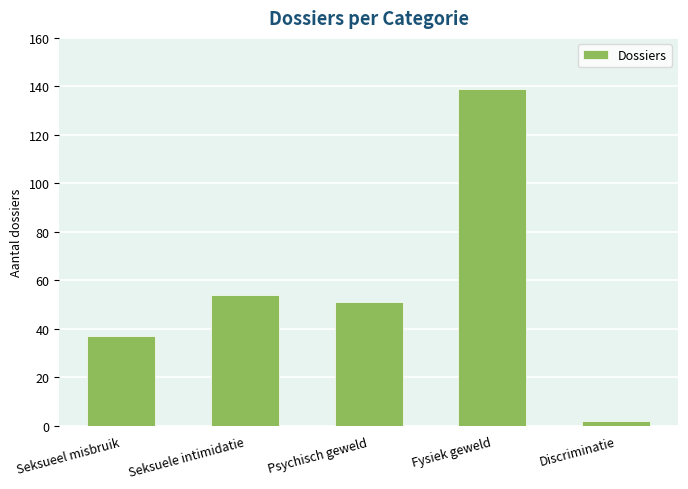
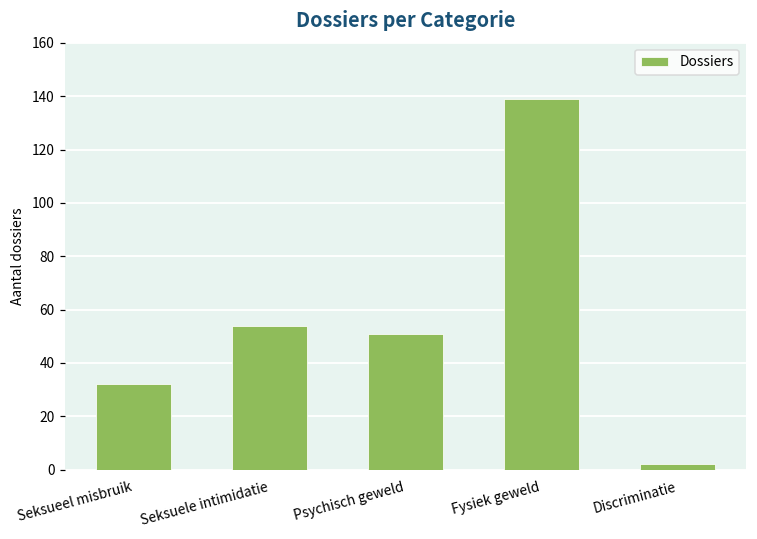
Seksueel misbruik: 37 -> 32
